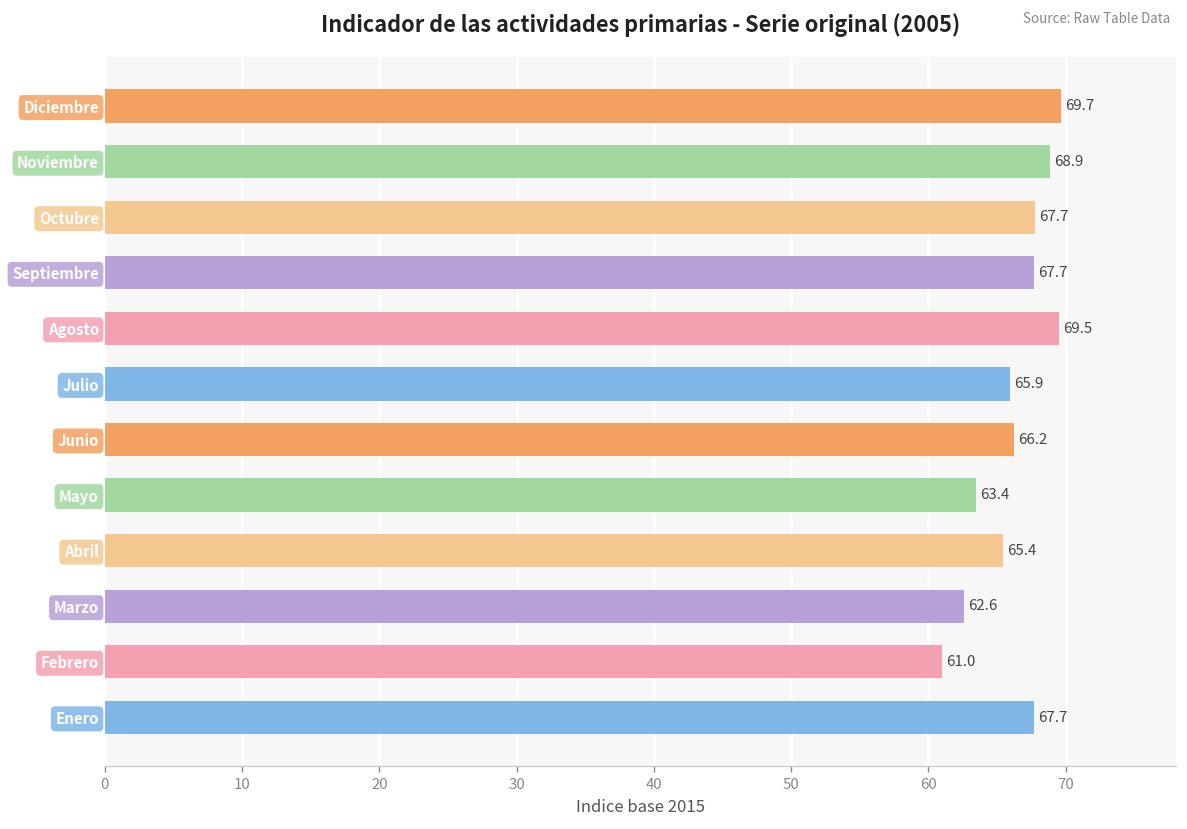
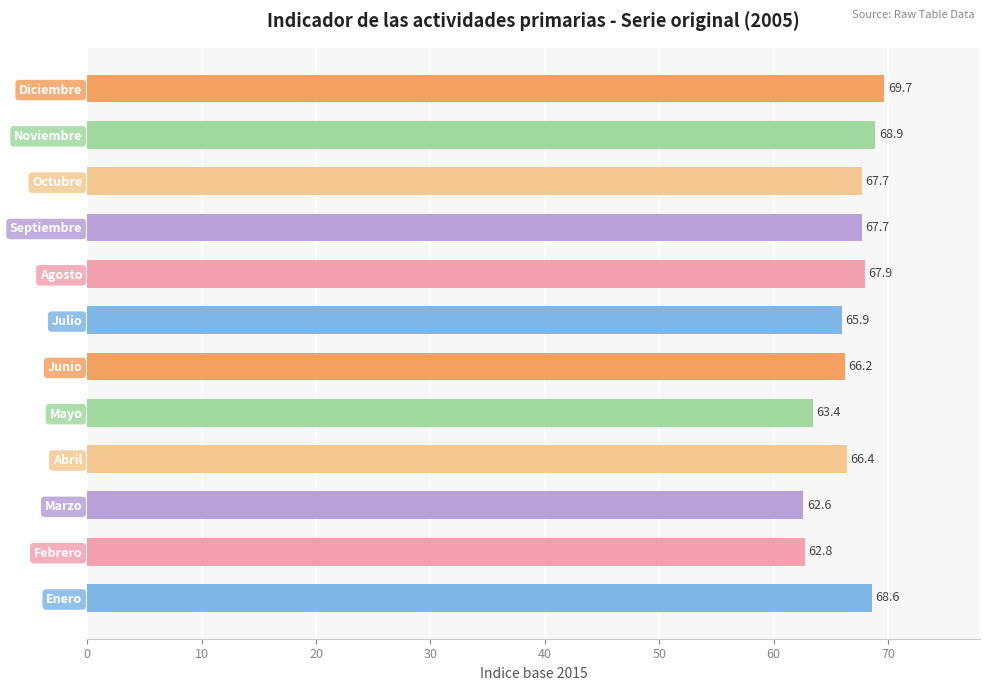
Agosto: 69.5 -> 67.9
Abril: 65.4 -> 66.4
Febrero: 61.0 -> 62.8
Enero: 67.7 -> 68.6
